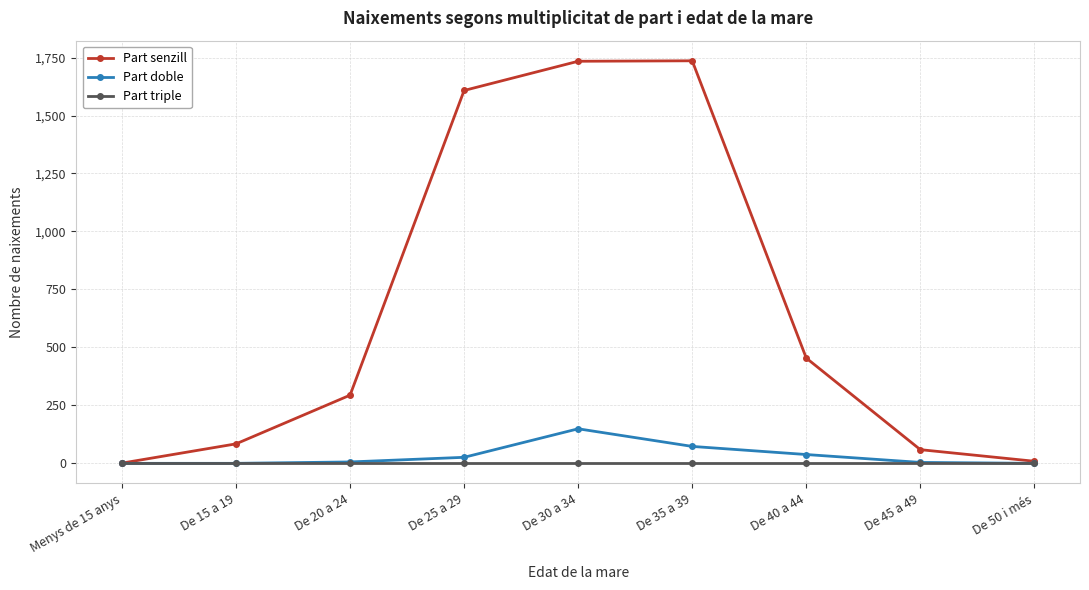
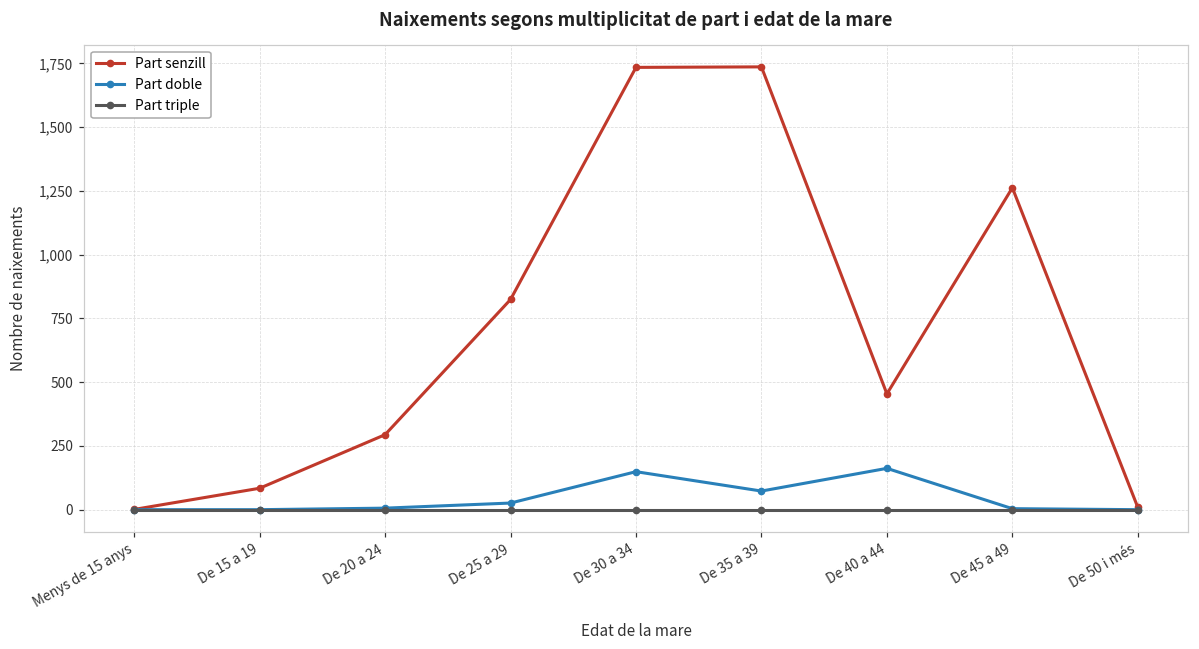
Part senzill, De 25 a 29: 1,610 -> 820
Part doble, De 40 a 44: 40 -> 160
Part senzill, De 45 a 49: 60 -> 1,260
